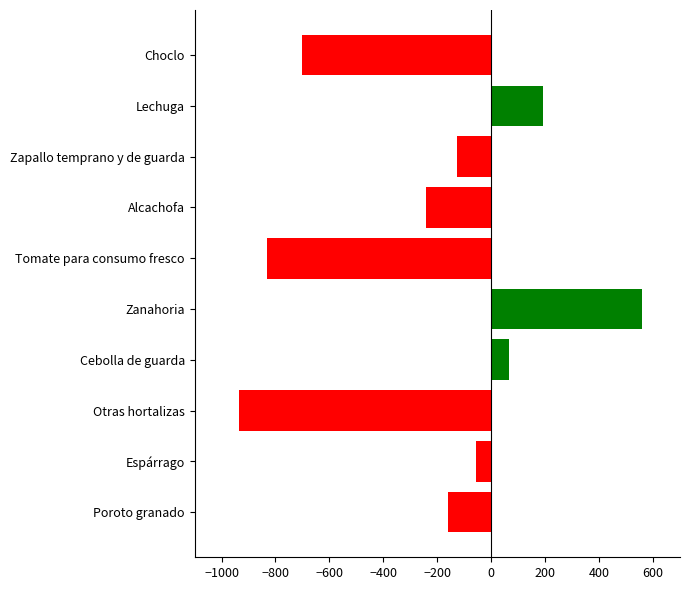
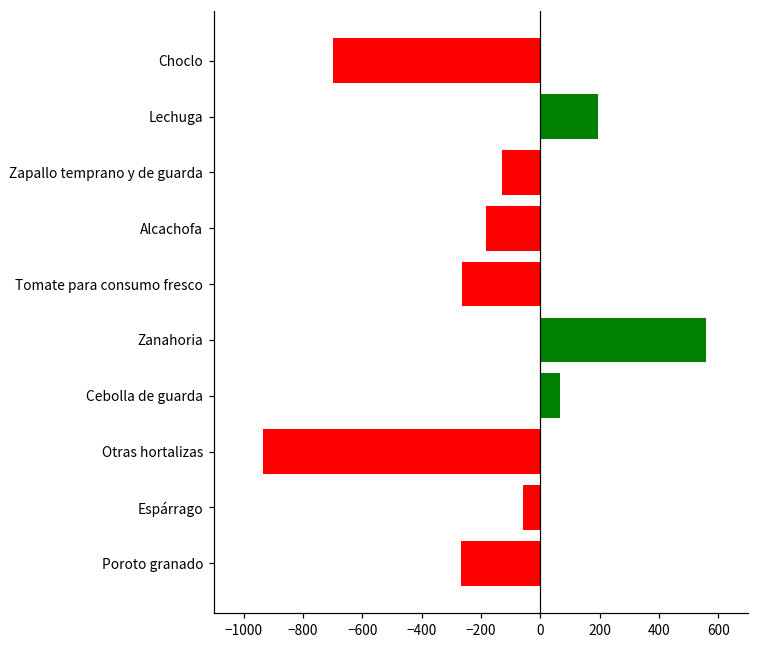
Alcachofa: -240 -> -180
Tomate para consumo fresco: -830 -> -260
Poroto granado: -160 -> -270
